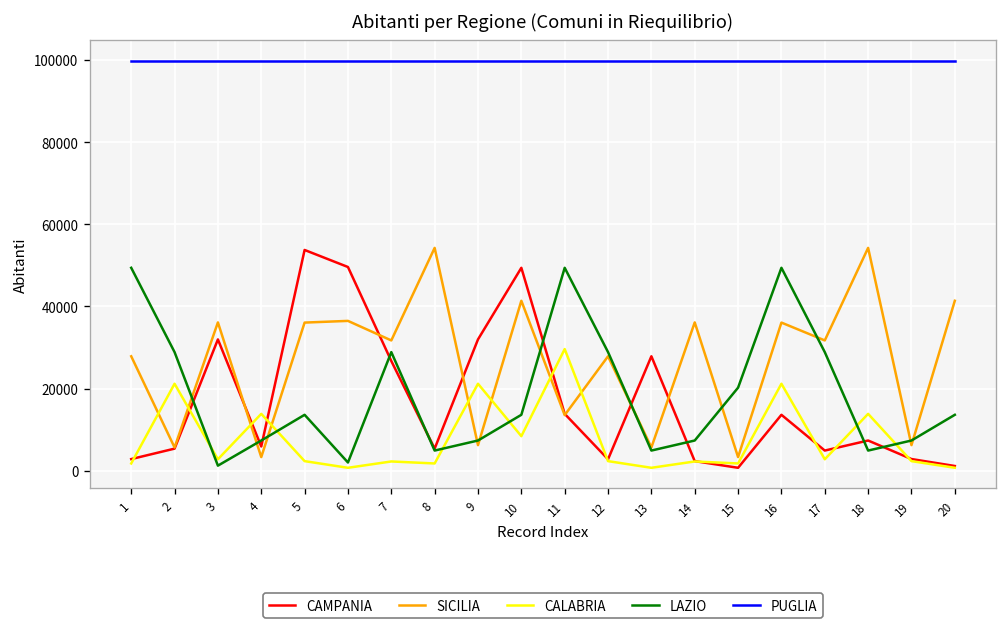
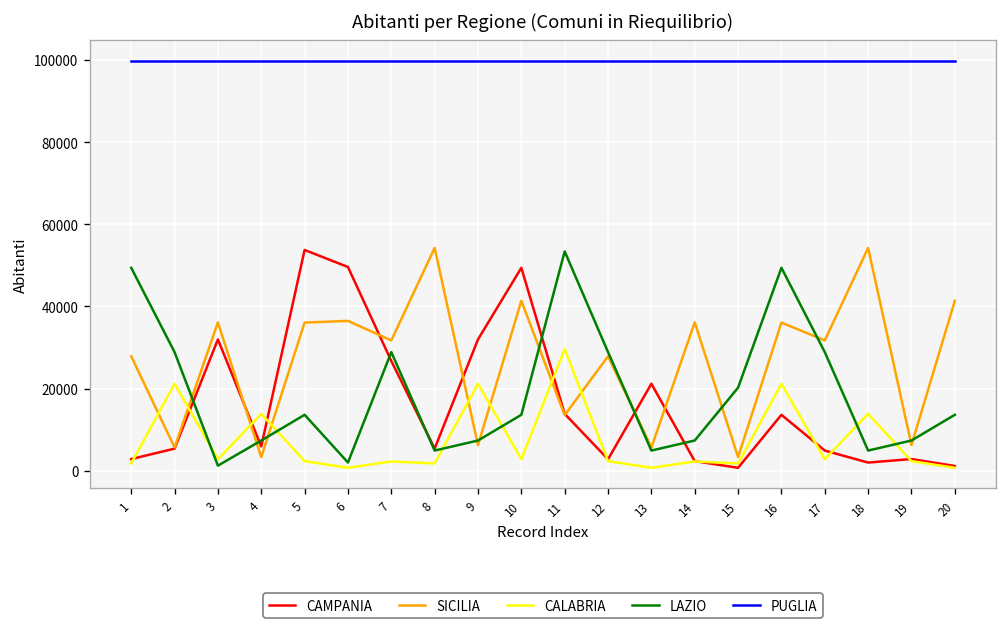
CALABRIA, 10: 8000 -> 3000
LAZIO, 11: 49000 -> 53000
CAMPANIA, 13: 28000 -> 21000
CAMPANIA, 18: 7000 -> 2000
